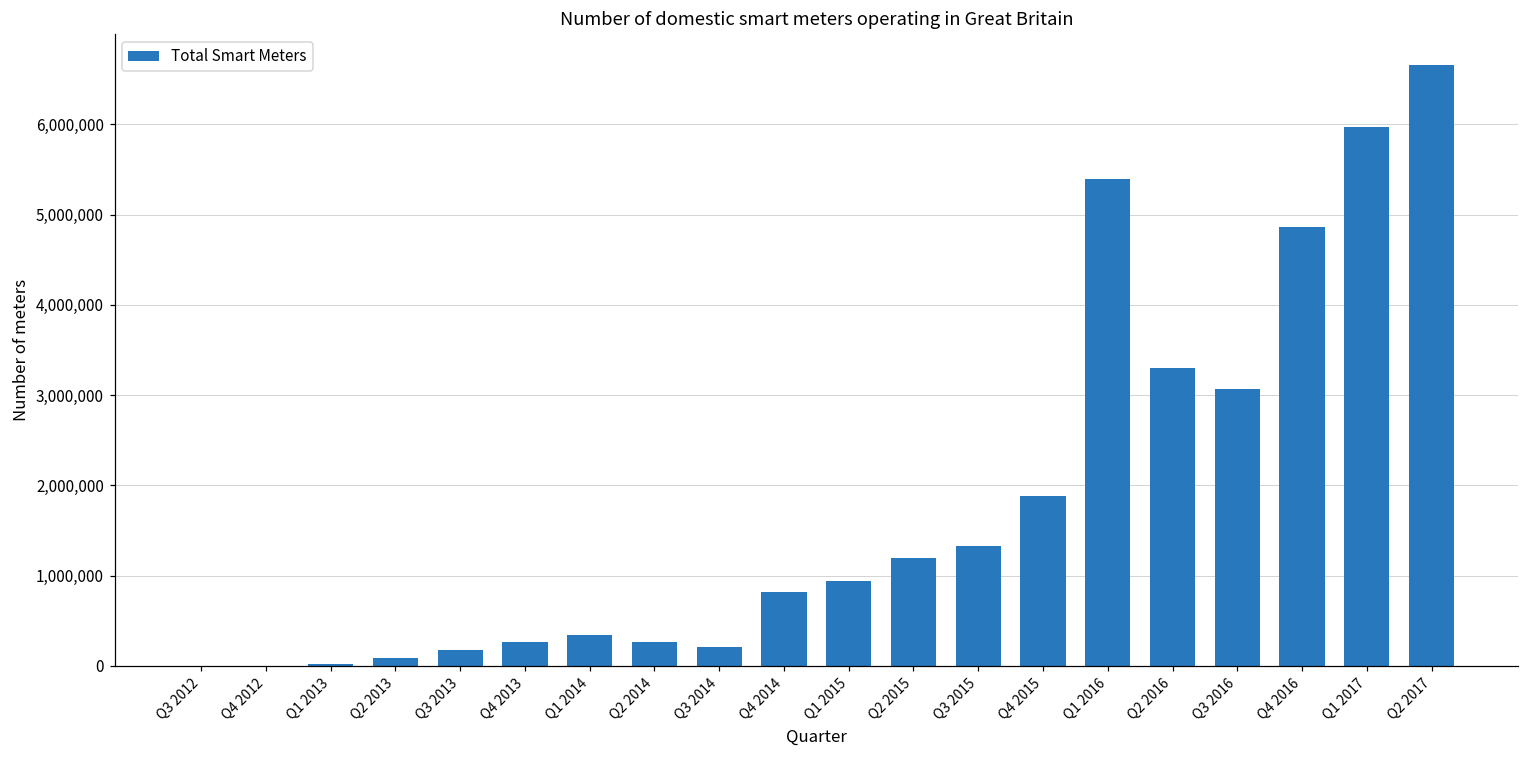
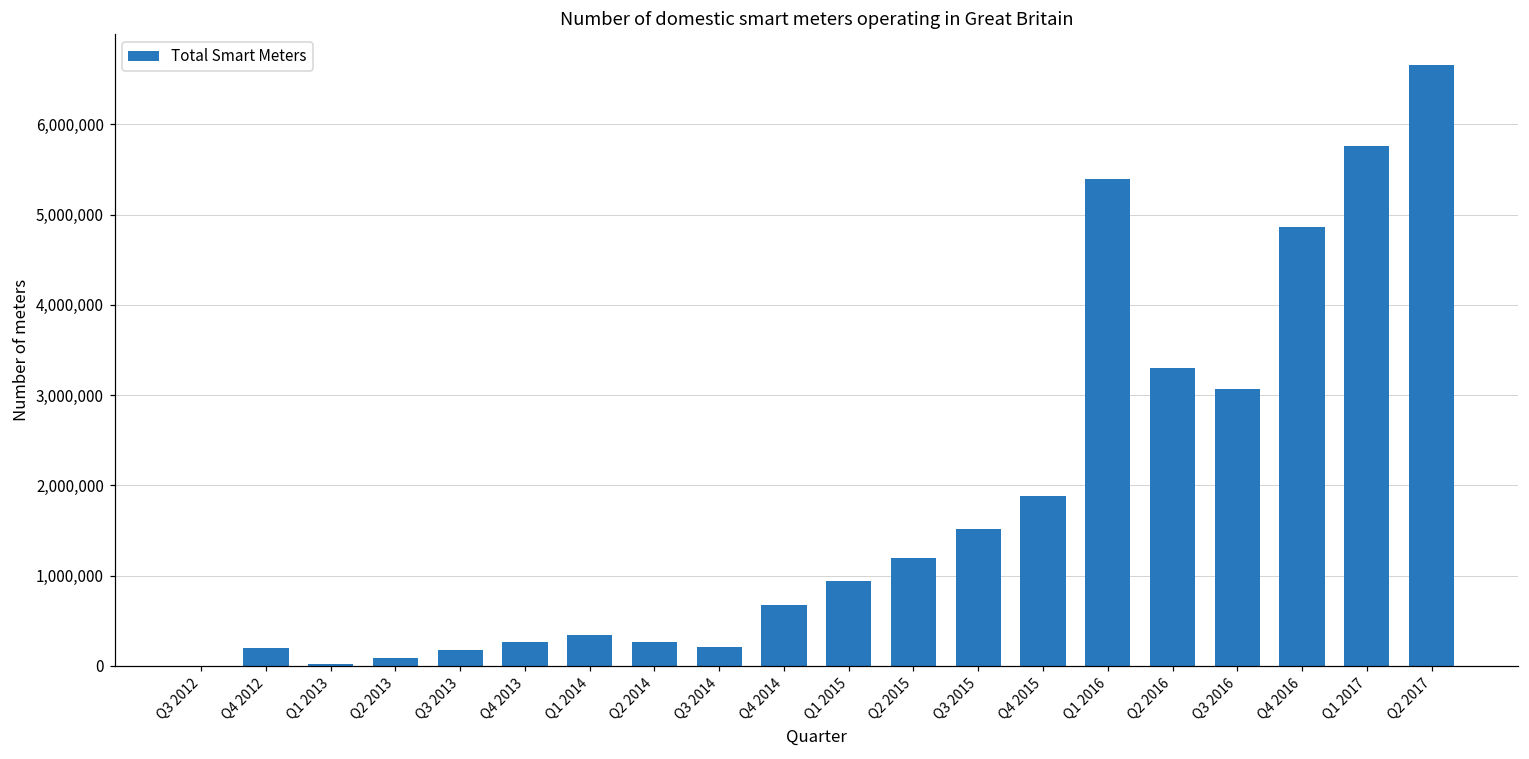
Q4 2012: 0 -> 200,000
Q4 2014: 800,000 -> 700,000
Q3 2015: 1,300,000 -> 1,500,000
Q1 2017: 6,000,000 -> 5,800,000
